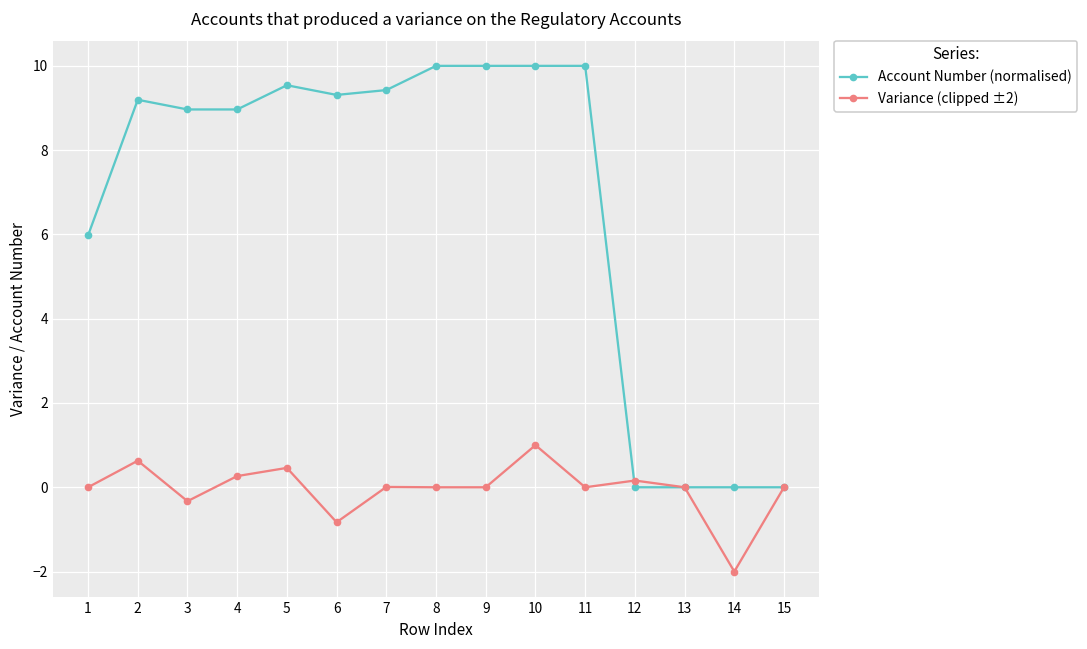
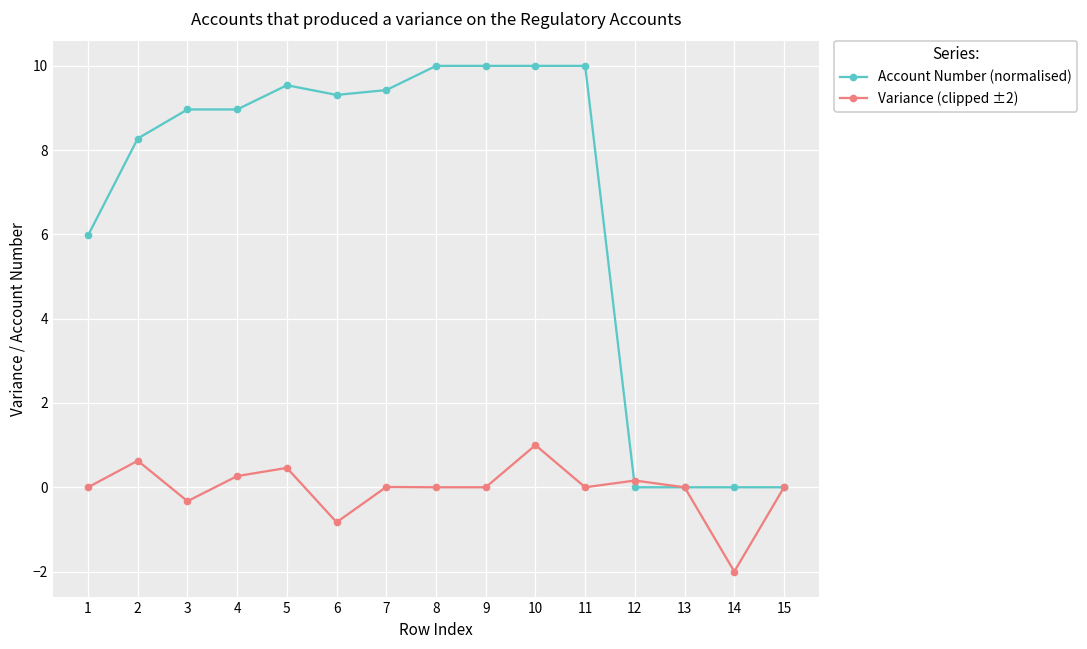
Account Number (normalised), 2: 9.2 -> 8.3
